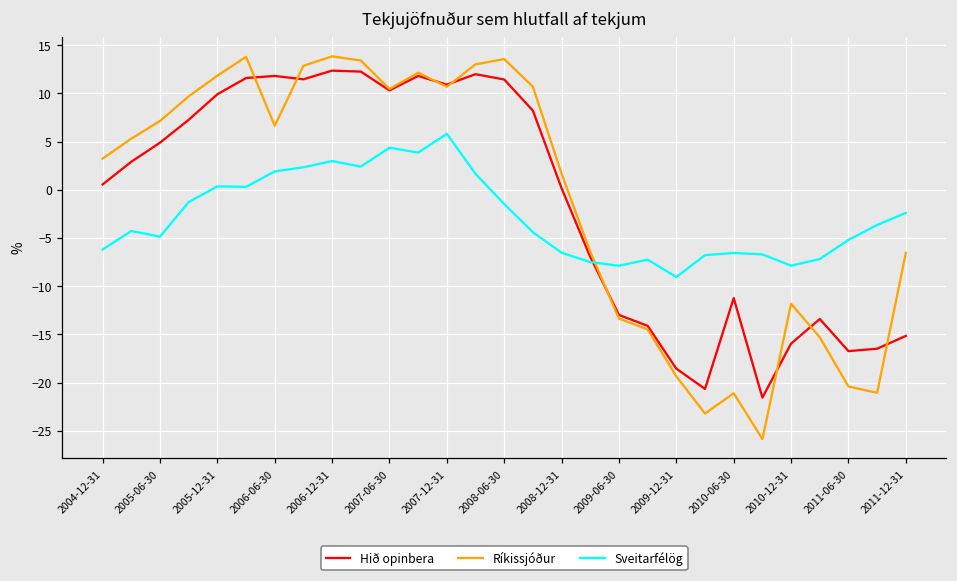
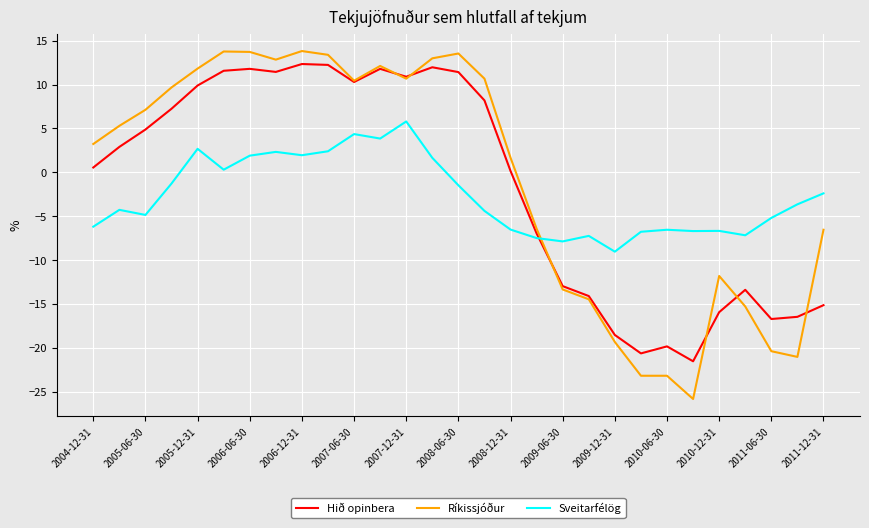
Sveitarfélög, 2005-12-31: 0 -> 3
Ríkissjóður, 2006-06-30: 7 -> 14
Sveitarfélög, 2006-12-31: 3 -> 2
Hið opinbera, 2010-06-30: -11 -> -20
Ríkissjóður, 2010-06-30: -21 -> -23
Sveitarfélög, 2010-12-31: -8 -> -7
